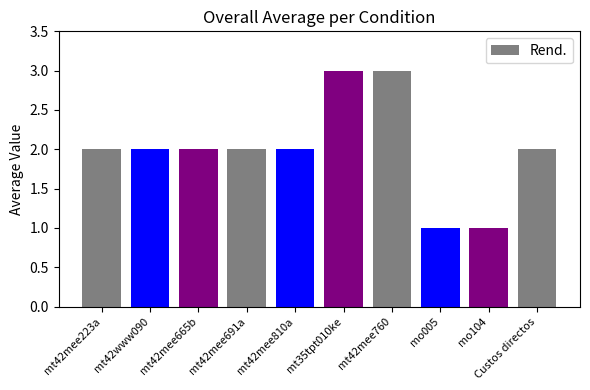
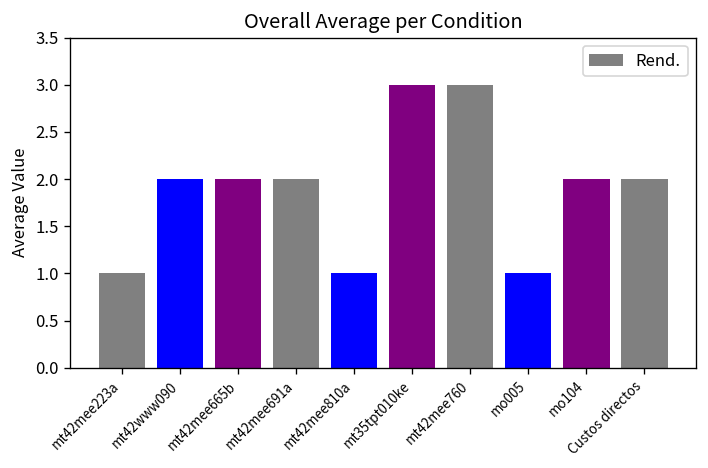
mt42mee223a: 2 -> 1
mt42mee810a: 2 -> 1
mo104: 1 -> 2
